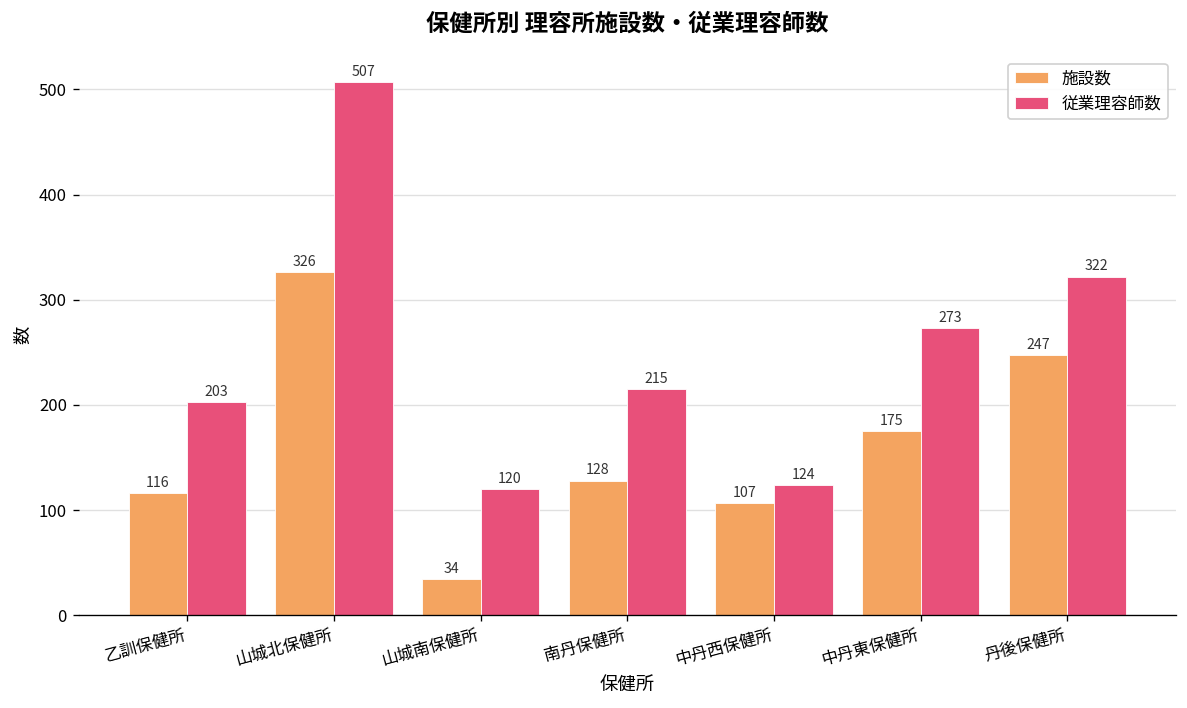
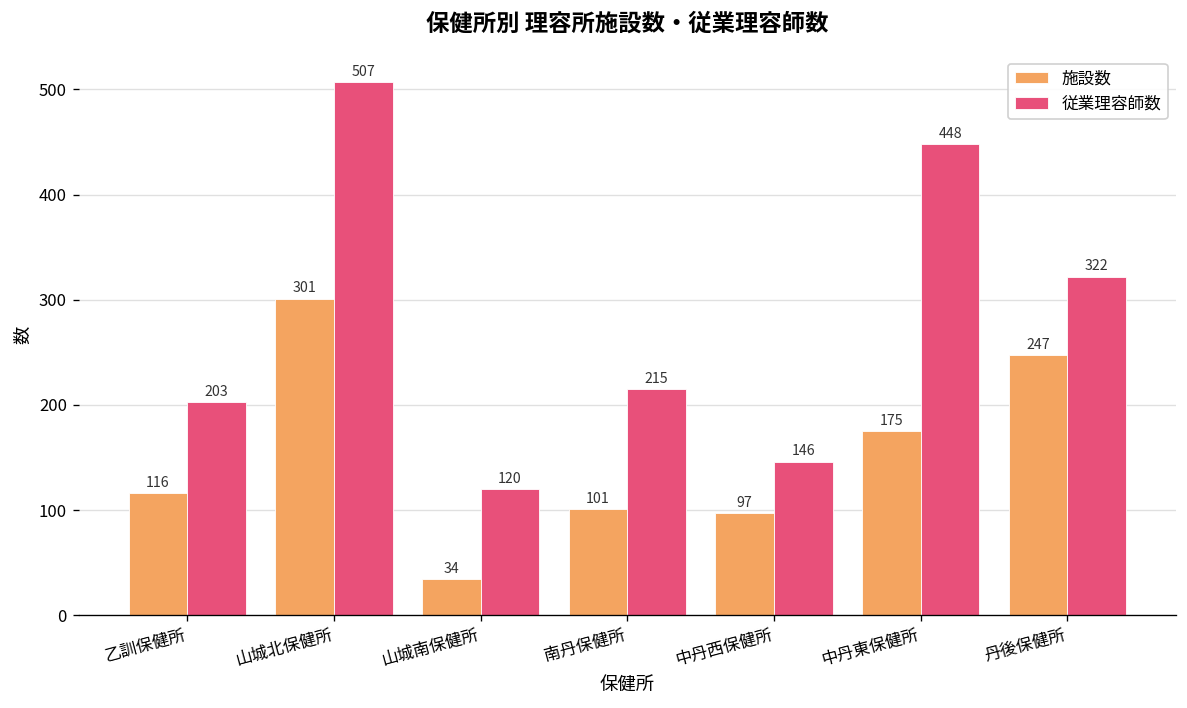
施設数, 山城北保健所: 326 -> 301
施設数, 南丹保健所: 128 -> 101
施設数, 中丹西保健所: 107 -> 97
従業理容師数, 中丹西保健所: 124 -> 146
従業理容師数, 中丹東保健所: 273 -> 448
